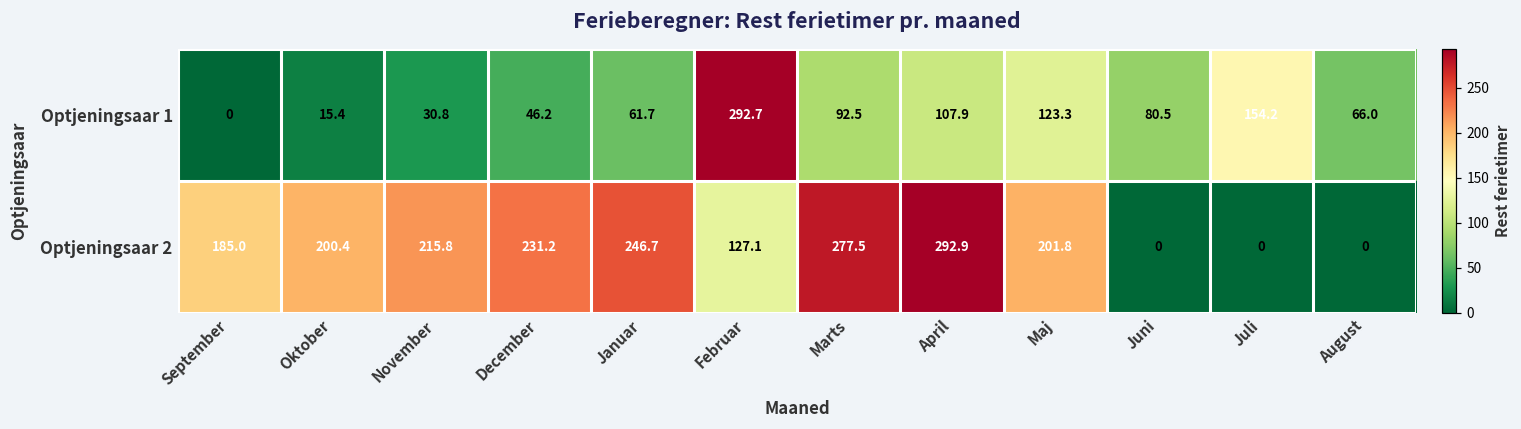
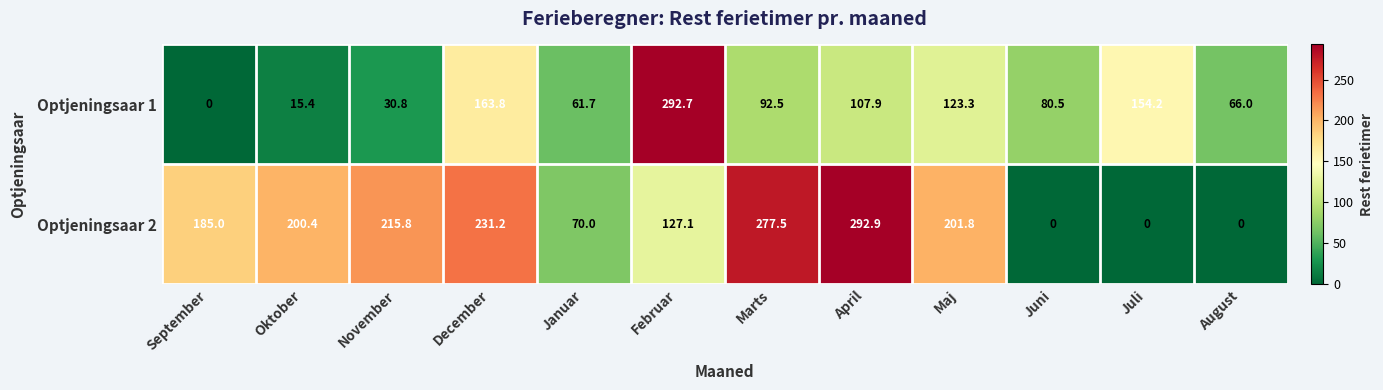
Optjeningsaar 1, December: 46.2 -> 163.8
Optjeningsaar 2, Januar: 246.7 -> 70.0
